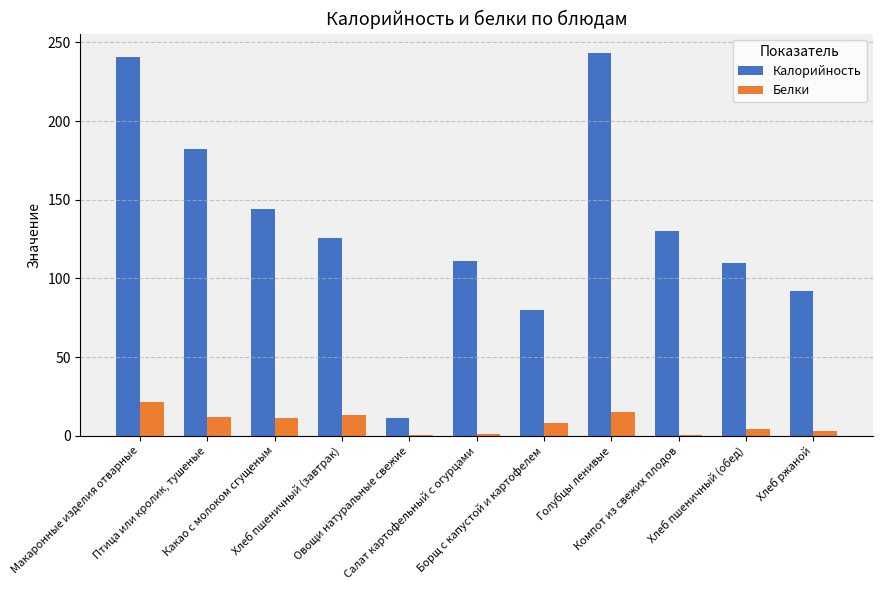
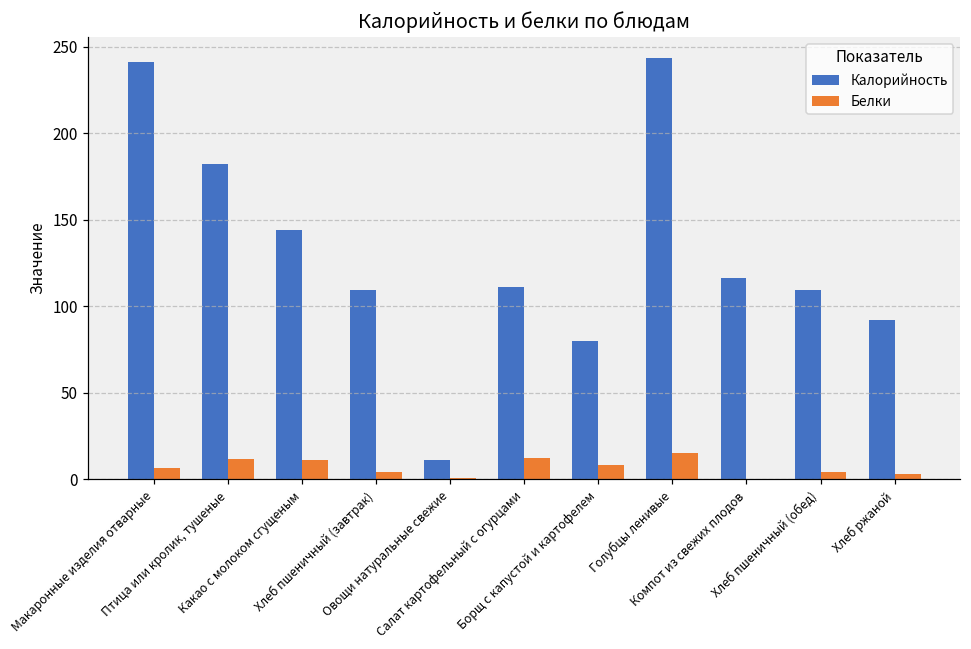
Белки, Макаронные изделия отварные: 21 -> 7
Калорийность, Хлеб пшеничный (завтрак): 126 -> 110
Белки, Хлеб пшеничный (завтрак): 13 -> 4
Белки, Салат картофельный с огурцами: 1 -> 12
Калорийность, Компот из свежих плодов: 130 -> 117
